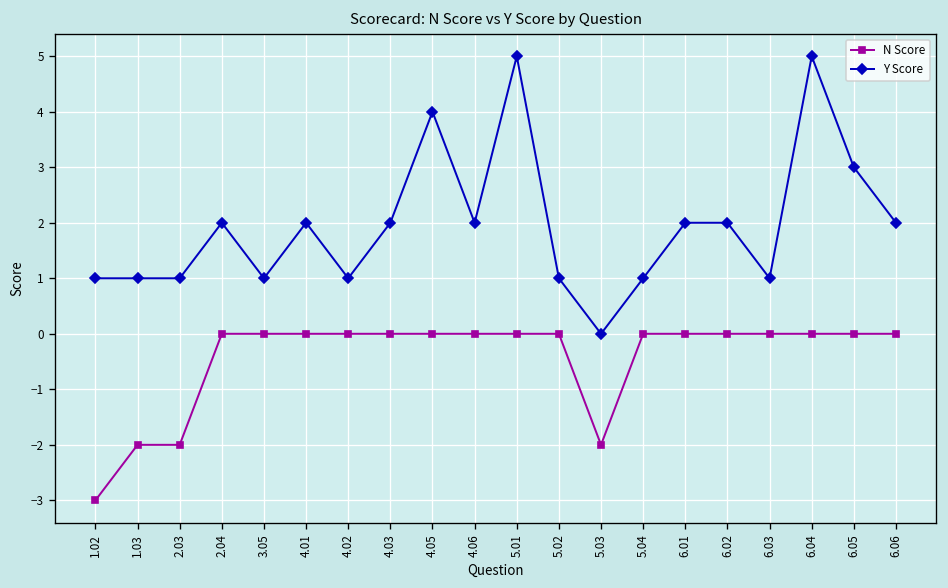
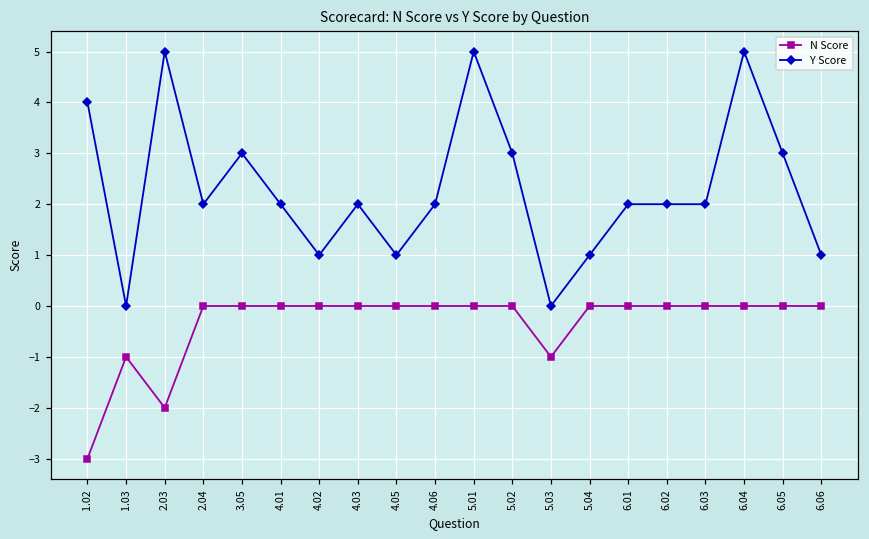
Y Score, 1.02: 1 -> 4
N Score, 1.03: -2 -> -1
Y Score, 1.03: 1 -> 0
Y Score, 2.03: 1 -> 5
Y Score, 3.05: 1 -> 3
Y Score, 4.05: 4 -> 1
Y Score, 5.02: 1 -> 3
N Score, 5.03: -2 -> -1
Y Score, 6.03: 1 -> 2
Y Score, 6.06: 2 -> 1
